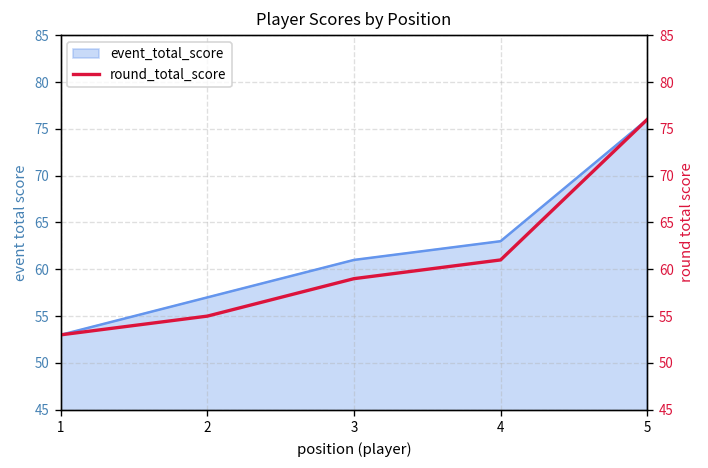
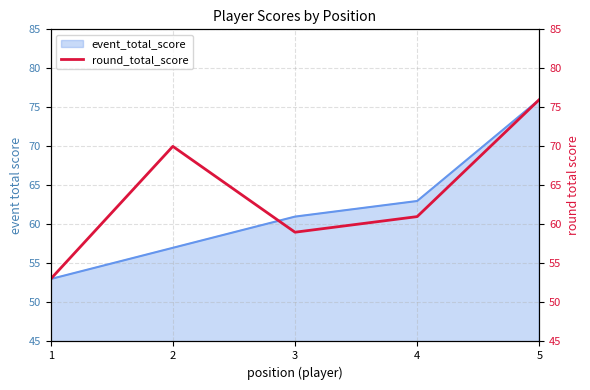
round_total_score, 2: 55 -> 70
